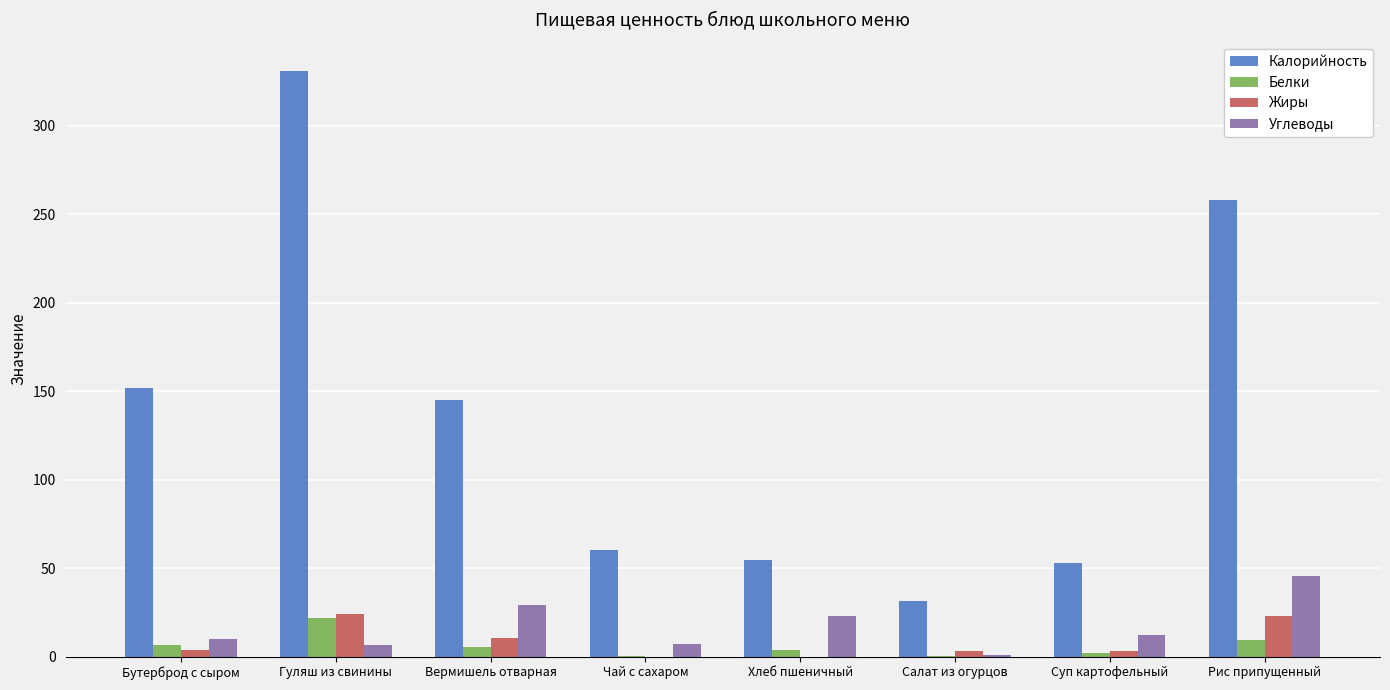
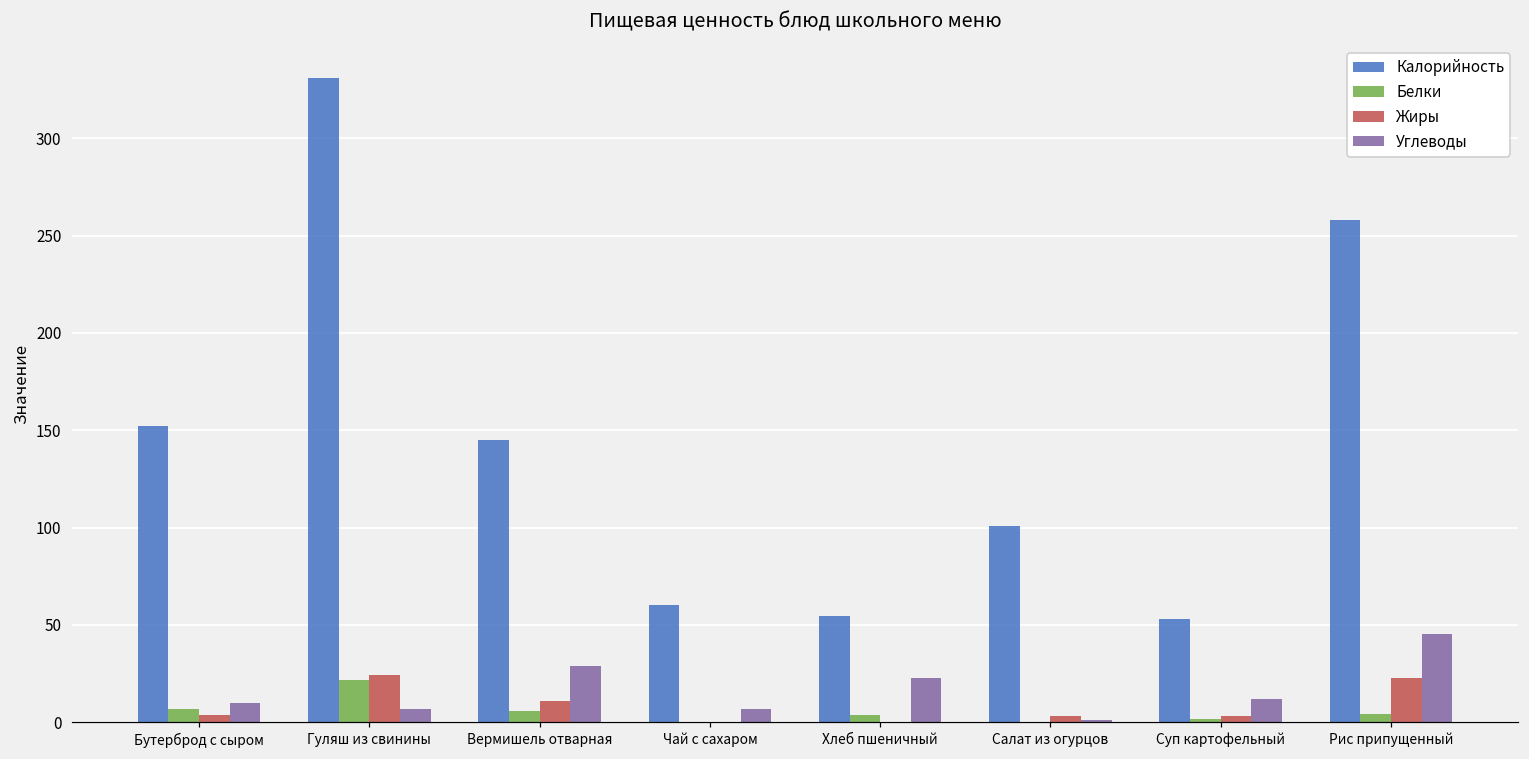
Калорийность, Салат из огурцов: 31 -> 101
Белки, Рис припущенный: 10 -> 4
